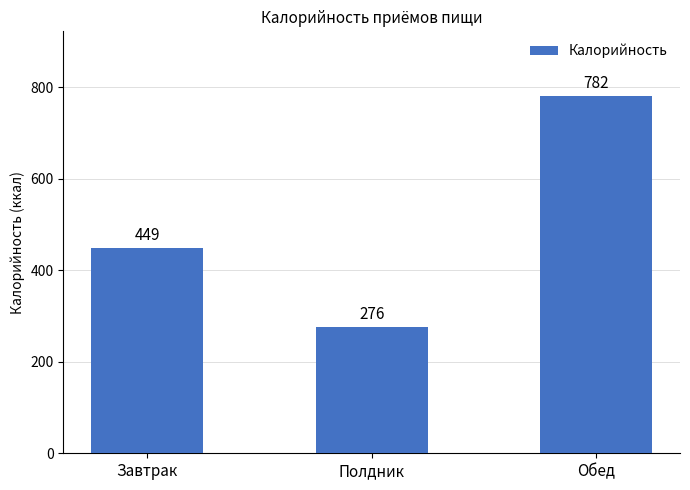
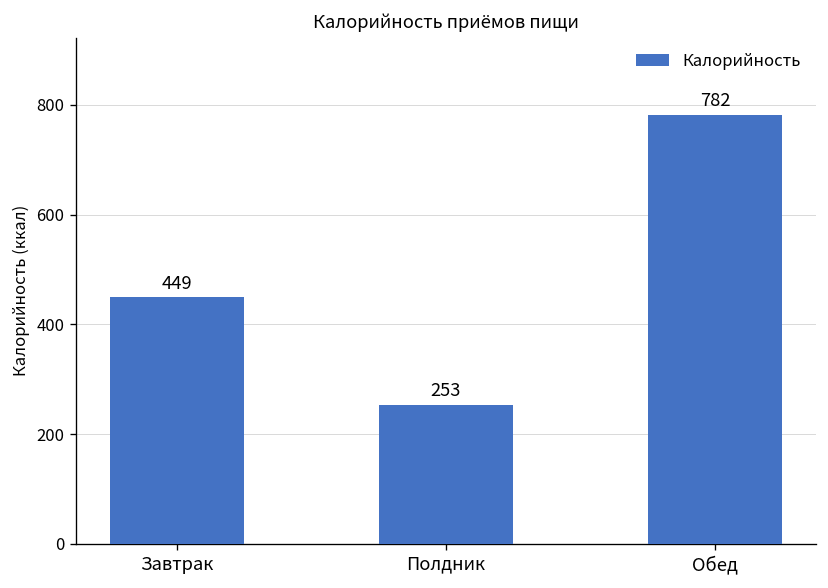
Полдник: 276 -> 253
